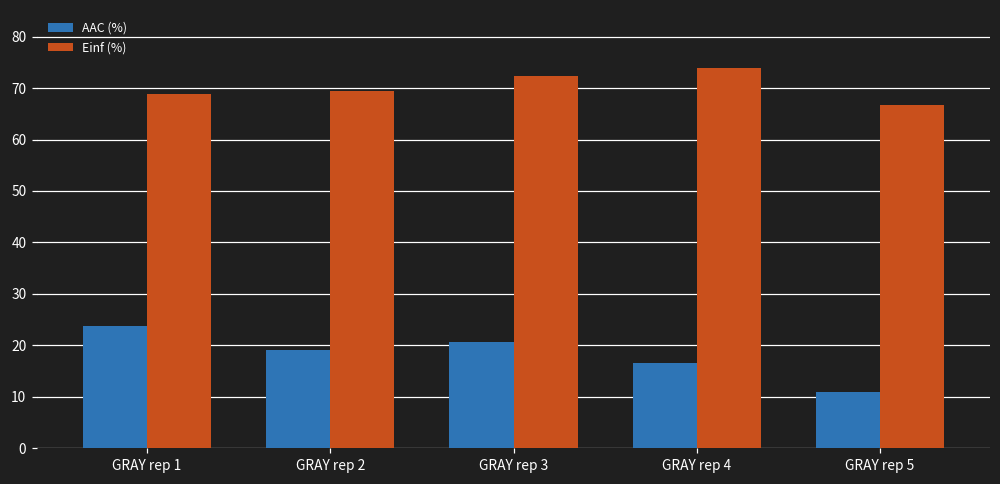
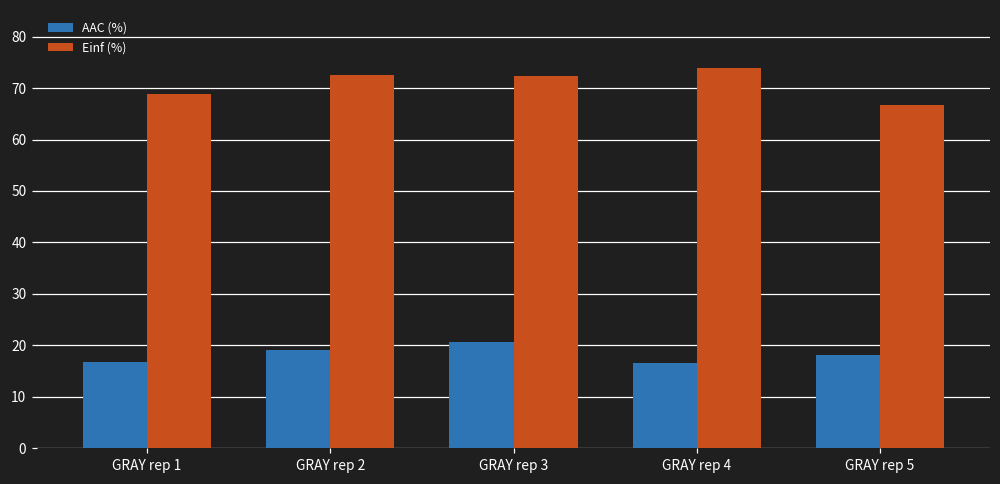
AAC (%), GRAY rep 1: 24 -> 17
Einf (%), GRAY rep 2: 69 -> 73
AAC (%), GRAY rep 5: 11 -> 18
